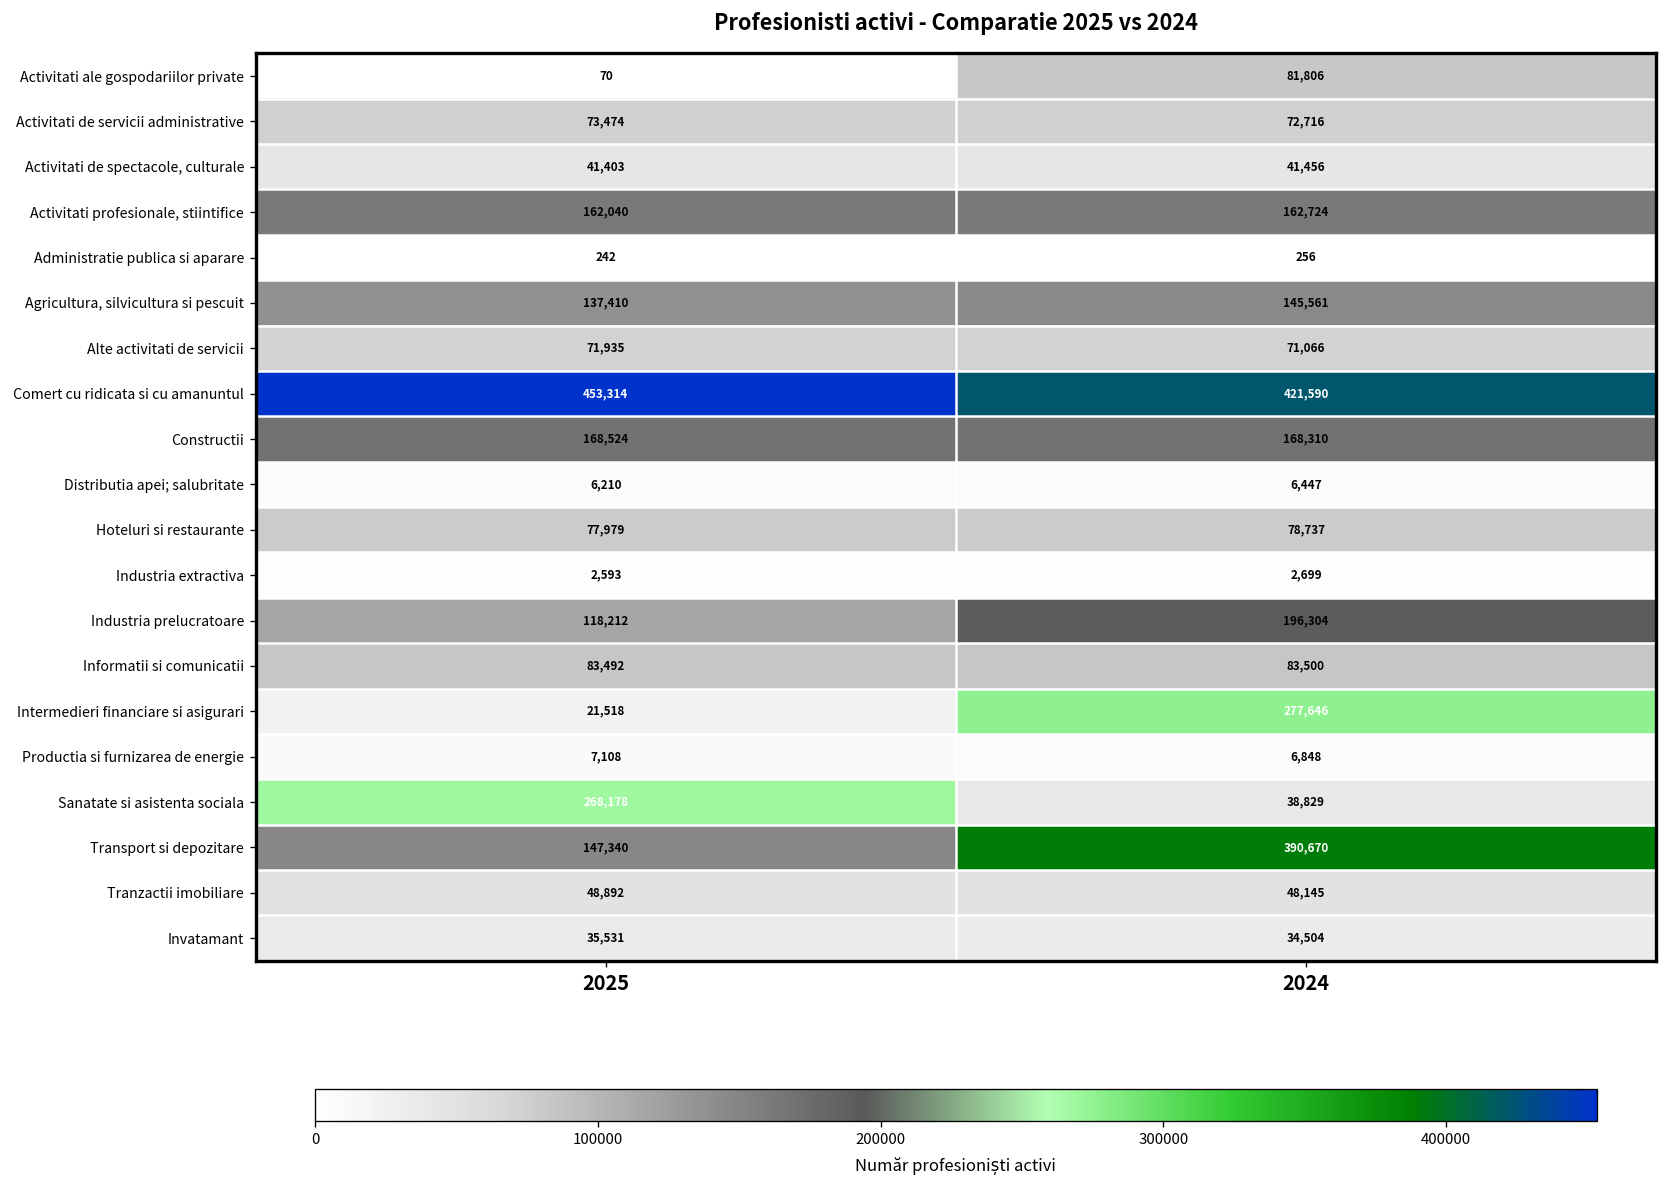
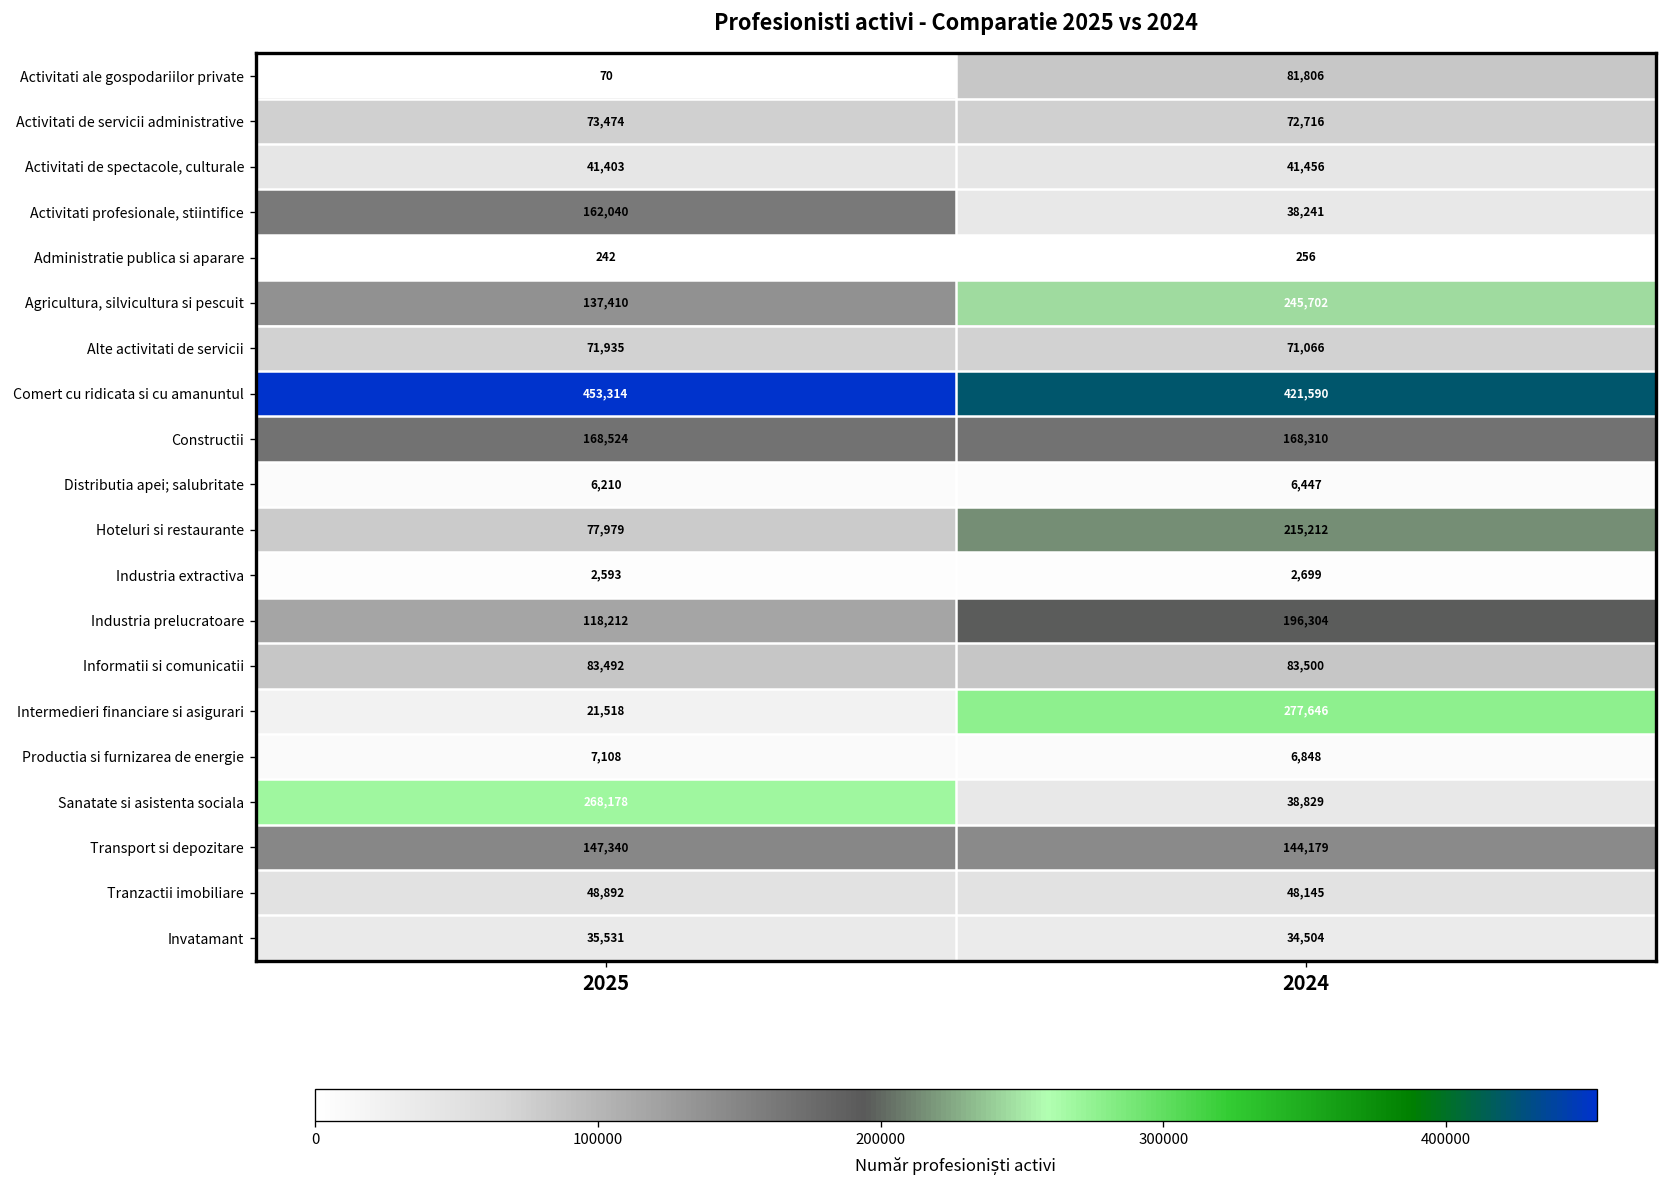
Activitati profesionale, stiintifice, 2024: 162,724 -> 38,241
Agricultura, silvicultura si pescuit, 2024: 145,561 -> 245,702
Hoteluri si restaurante, 2024: 78,737 -> 215,212
Transport si depozitare, 2024: 390,670 -> 144,179
